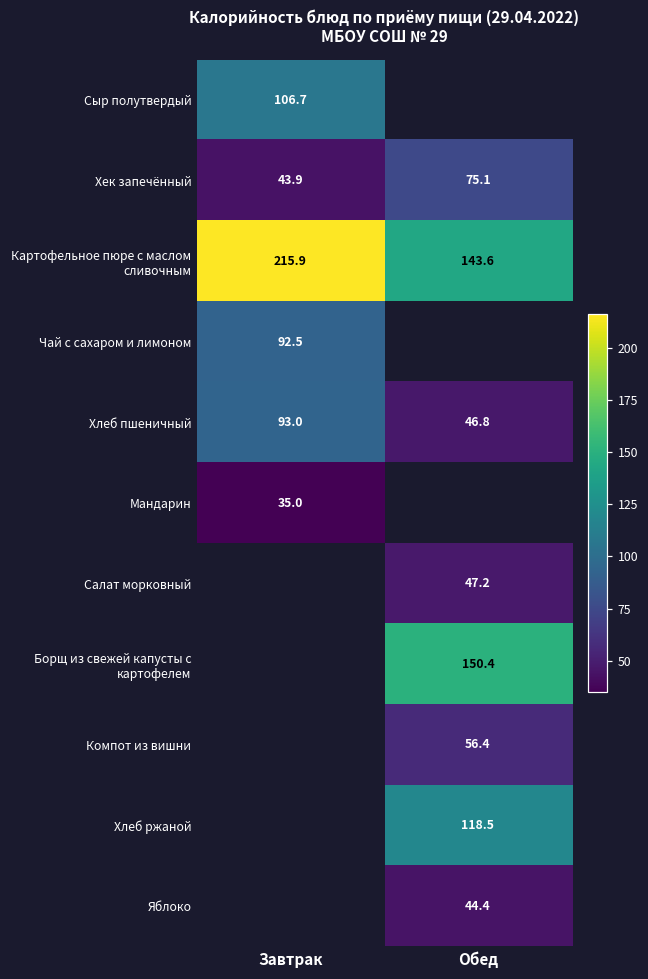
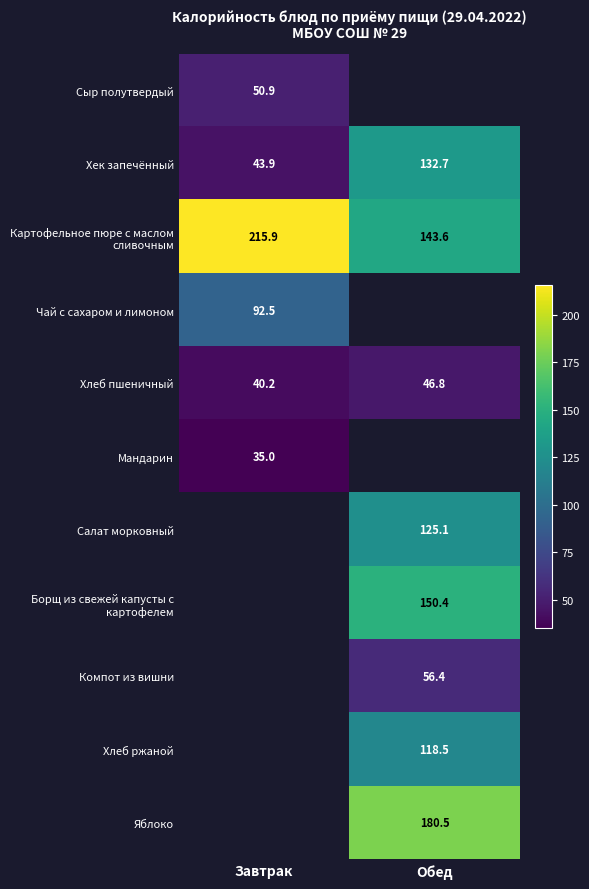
Сыр полутвердый, Завтрак: 106.7 -> 50.9
Хек запечённый, Обед: 75.1 -> 132.7
Хлеб пшеничный, Завтрак: 93.0 -> 40.2
Салат морковный, Обед: 47.2 -> 125.1
Яблоко, Обед: 44.4 -> 180.5
